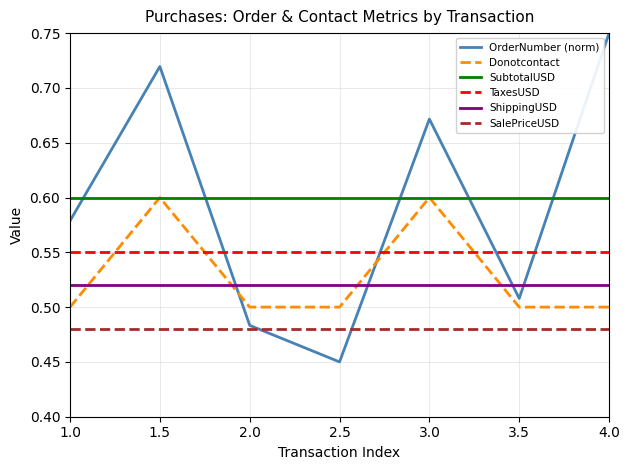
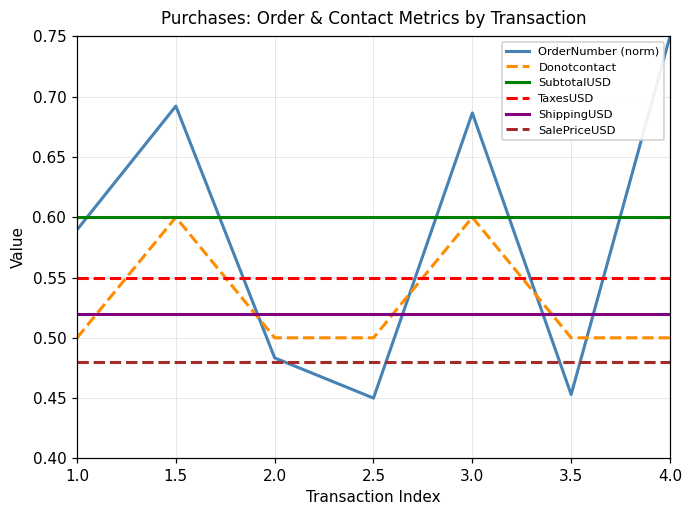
OrderNumber (norm), 1.0: 0.579 -> 0.590
OrderNumber (norm), 1.5: 0.720 -> 0.692
OrderNumber (norm), 3.0: 0.672 -> 0.687
OrderNumber (norm), 3.5: 0.508 -> 0.453
